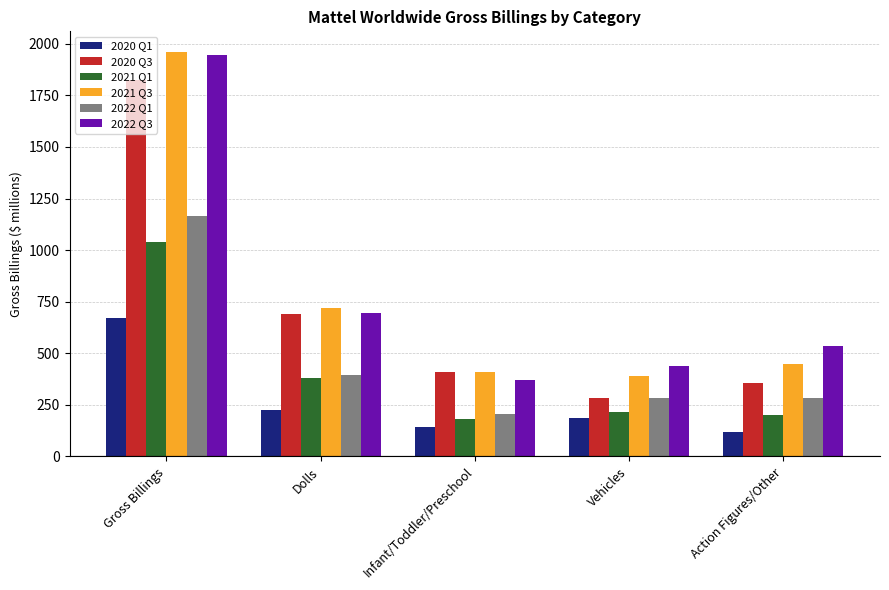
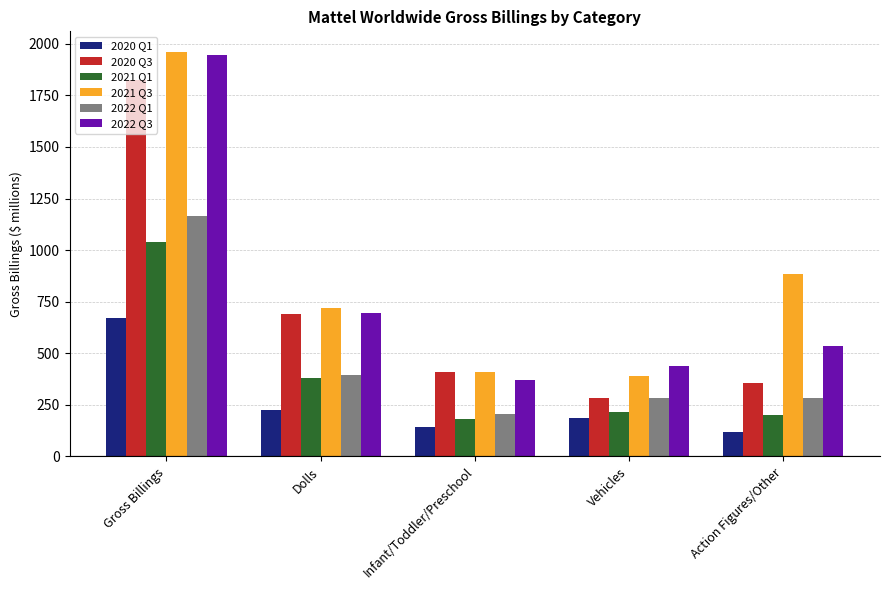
2021 Q3, Action Figures/Other: 450 -> 890
